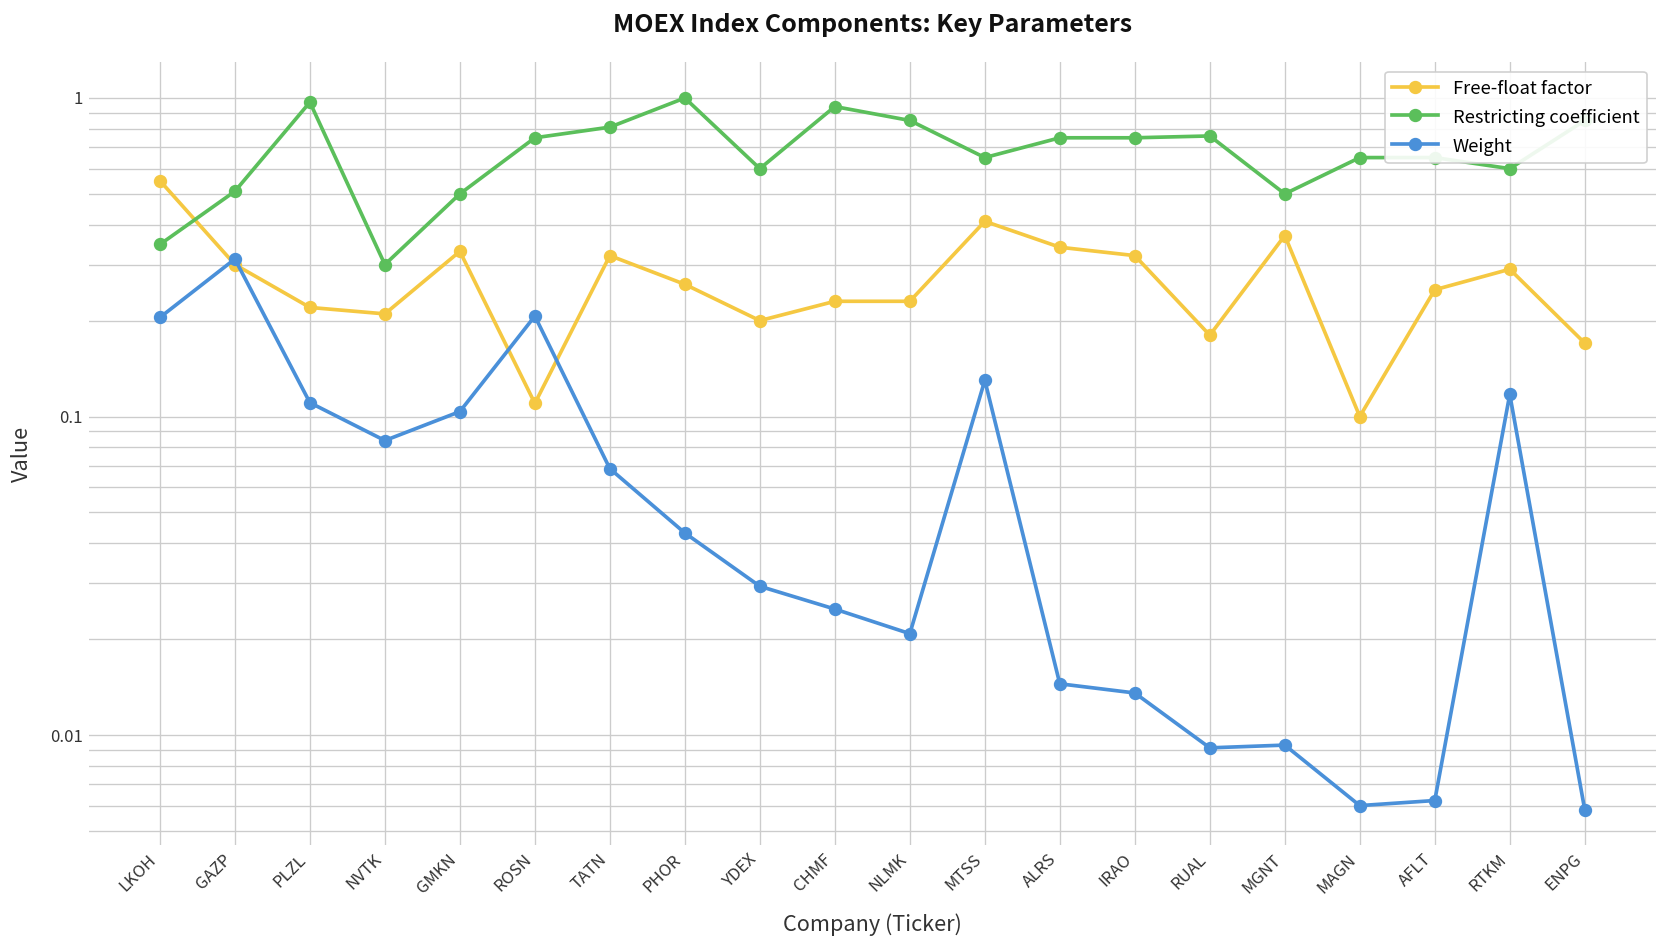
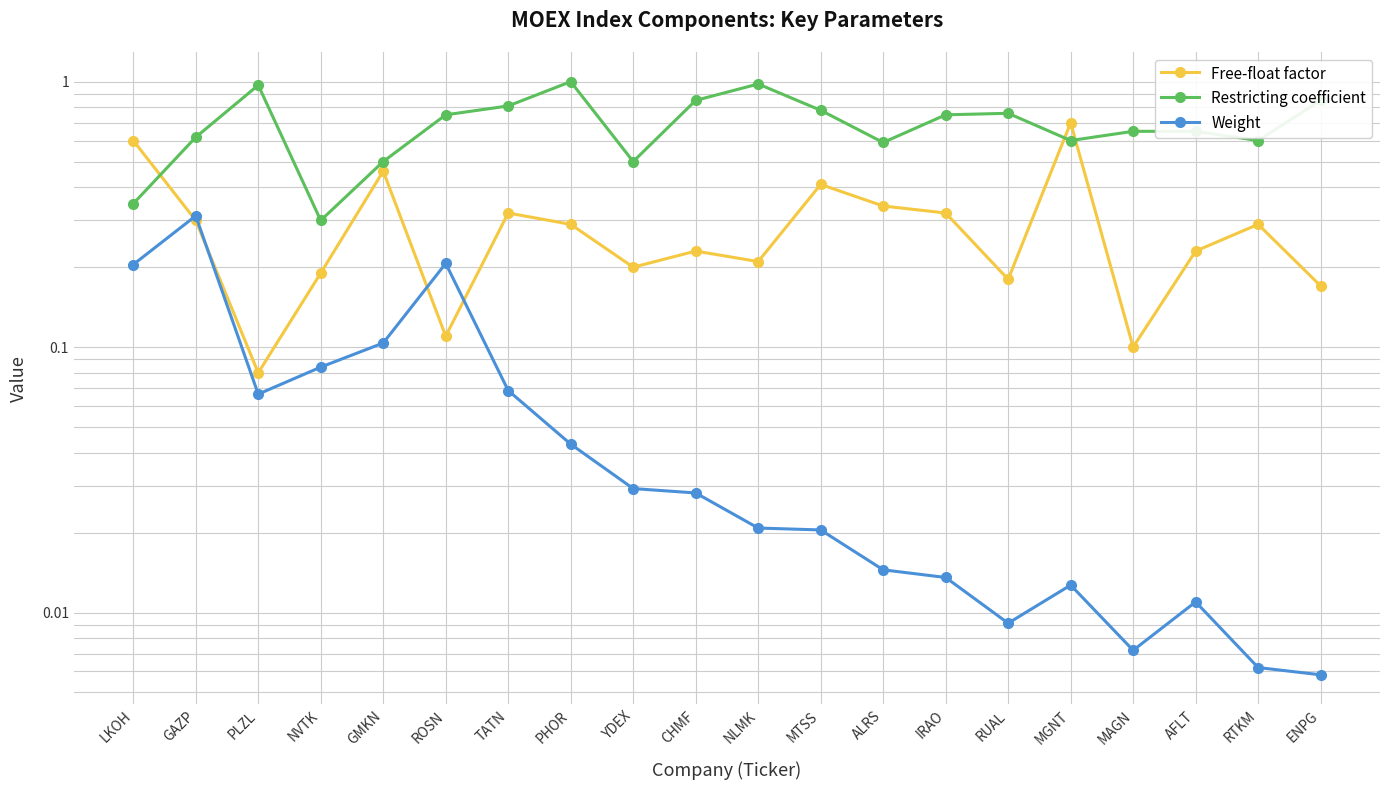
Free-float factor, LKOH: 0.55 -> 0.60
Restricting coefficient, GAZP: 0.51 -> 0.62
Free-float factor, PLZL: 0.22 -> 0.08
Weight, PLZL: 0.111 -> 0.066
Free-float factor, NVTK: 0.21 -> 0.19
Free-float factor, GMKN: 0.33 -> 0.46
Free-float factor, PHOR: 0.26 -> 0.29
Restricting coefficient, YDEX: 0.6 -> 0.5
Restricting coefficient, CHMF: 0.94 -> 0.85
Weight, CHMF: 0.025 -> 0.028
Free-float factor, NLMK: 0.23 -> 0.21
Restricting coefficient, NLMK: 0.85 -> 0.98
Restricting coefficient, MTSS: 0.65 -> 0.78
Weight, MTSS: 0.13 -> 0.020
Restricting coefficient, ALRS: 0.75 -> 0.59
Free-float factor, MGNT: 0.37 -> 0.70
Restricting coefficient, MGNT: 0.5 -> 0.6
Weight, MGNT: 0.0093 -> 0.013
Weight, MAGN: 0.0060 -> 0.0072
Free-float factor, AFLT: 0.25 -> 0.23
Weight, AFLT: 0.0062 -> 0.0110
Weight, RTKM: 0.12 -> 0.0062
